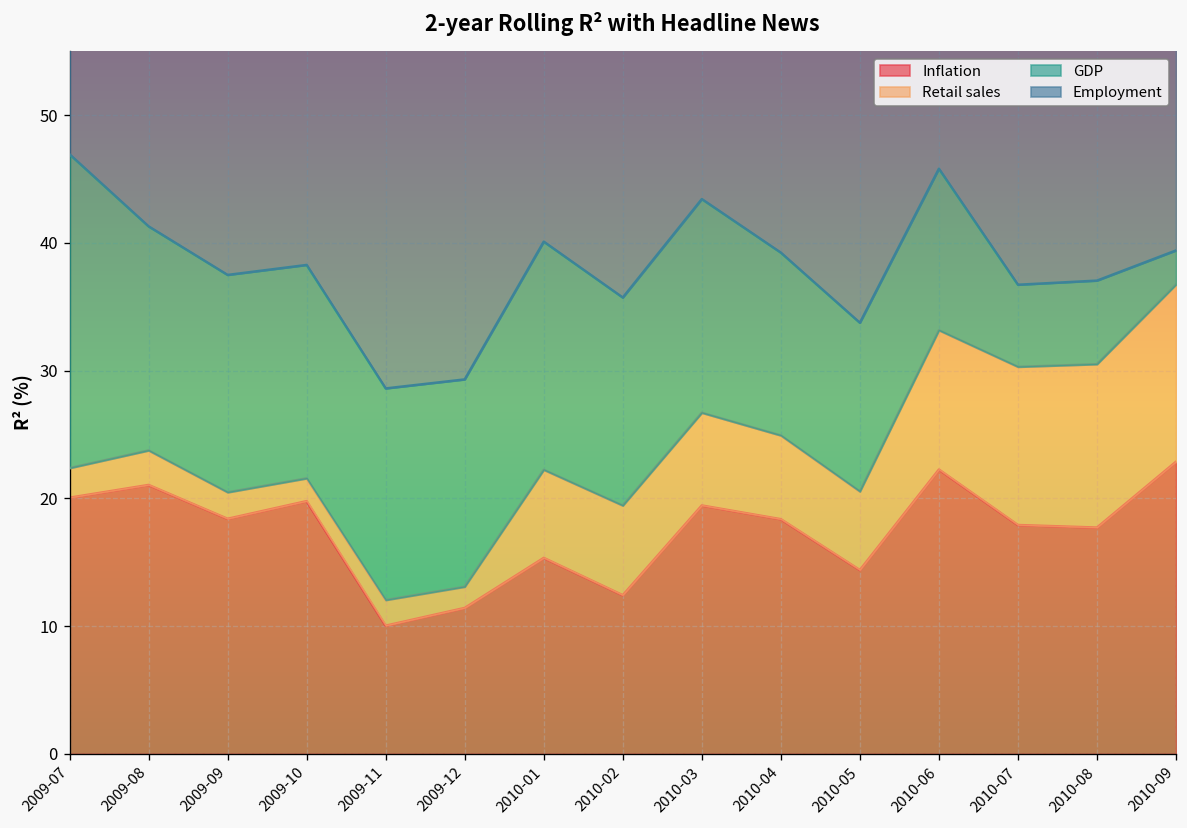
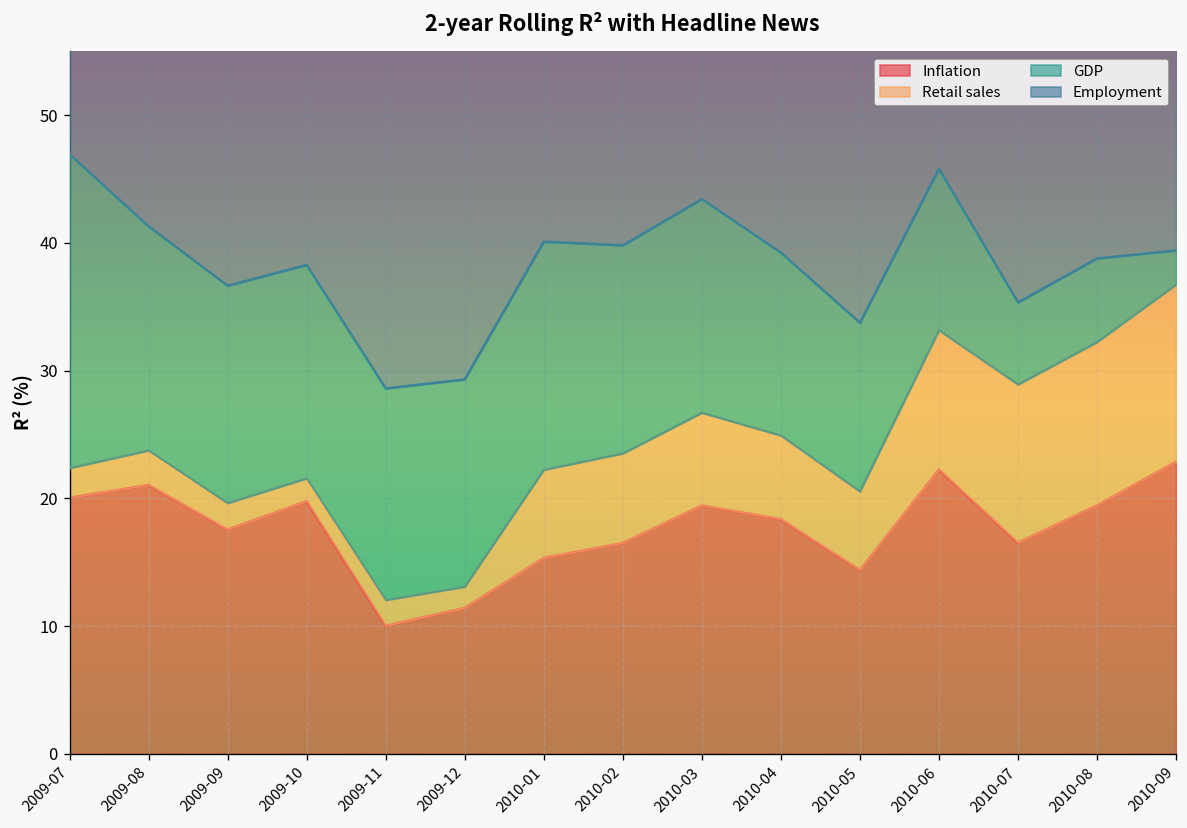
Inflation, 2009-09: 18.4 -> 17.6
Inflation, 2010-02: 12.4 -> 16.5
Inflation, 2010-07: 17.9 -> 16.5
Inflation, 2010-08: 17.7 -> 19.5
